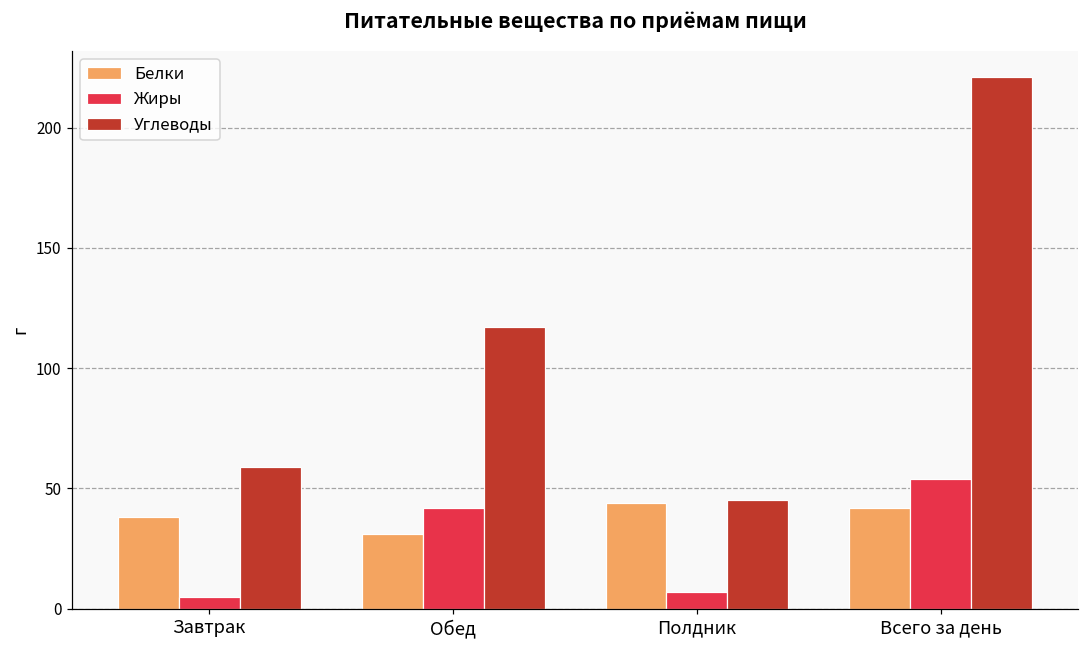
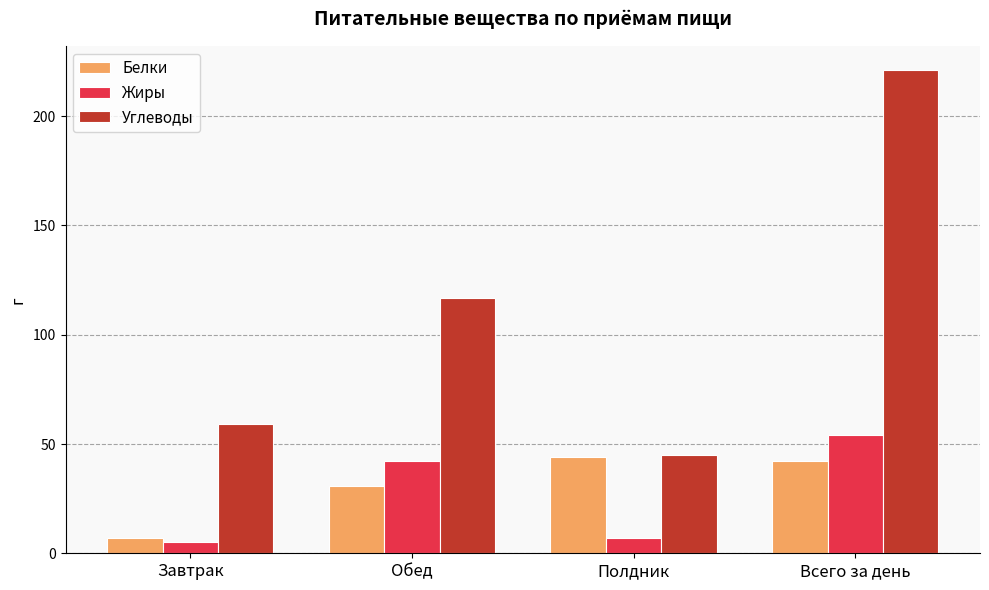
Белки, Завтрак: 38 -> 7
